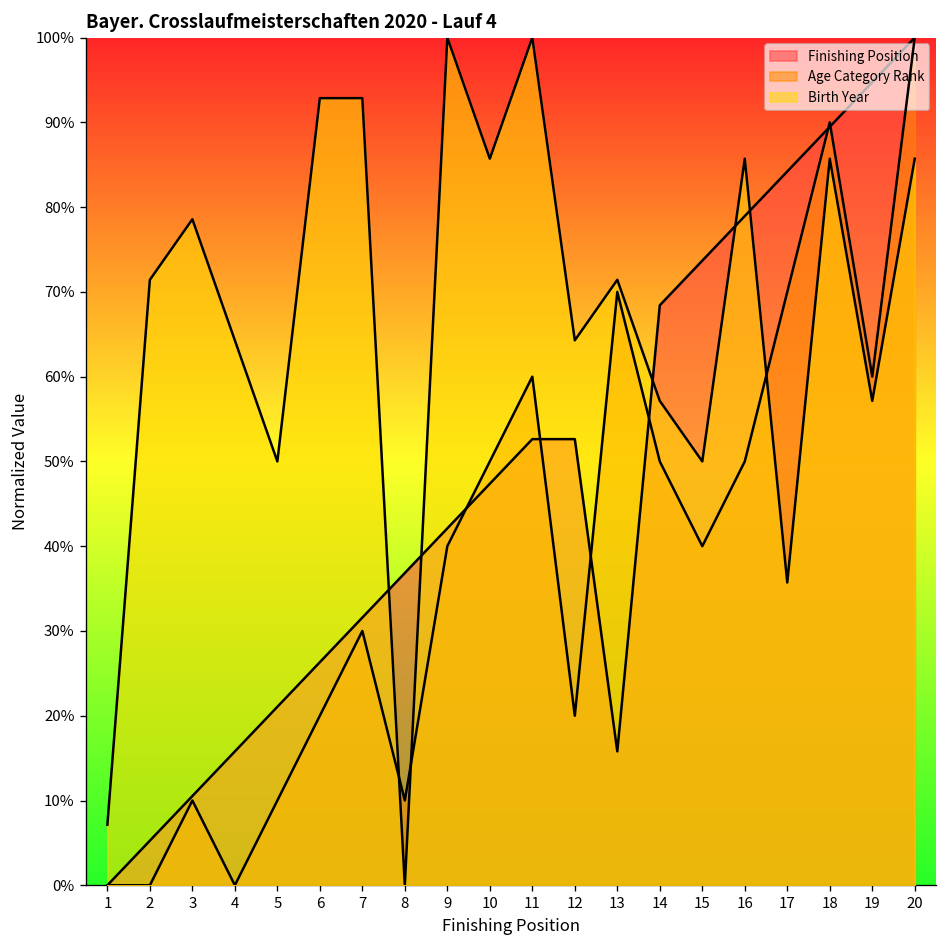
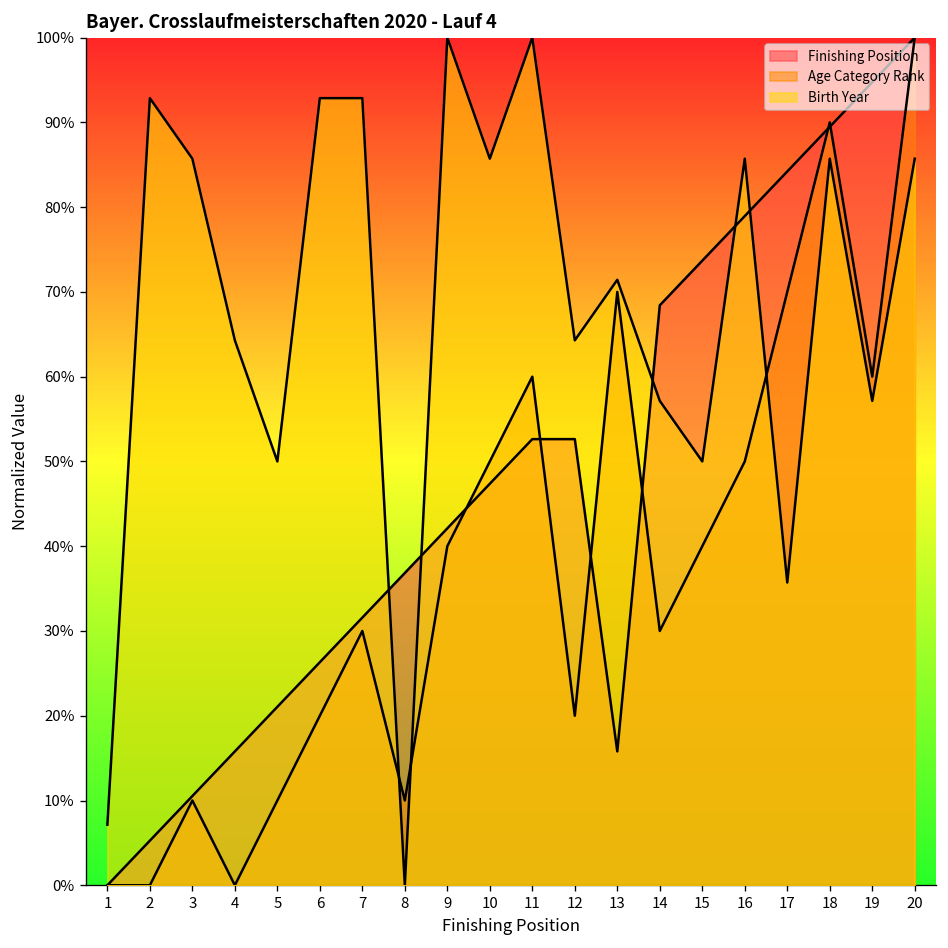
Birth Year, 2: 71% -> 93%
Birth Year, 3: 79% -> 86%
Age Category Rank, 14: 50% -> 30%
